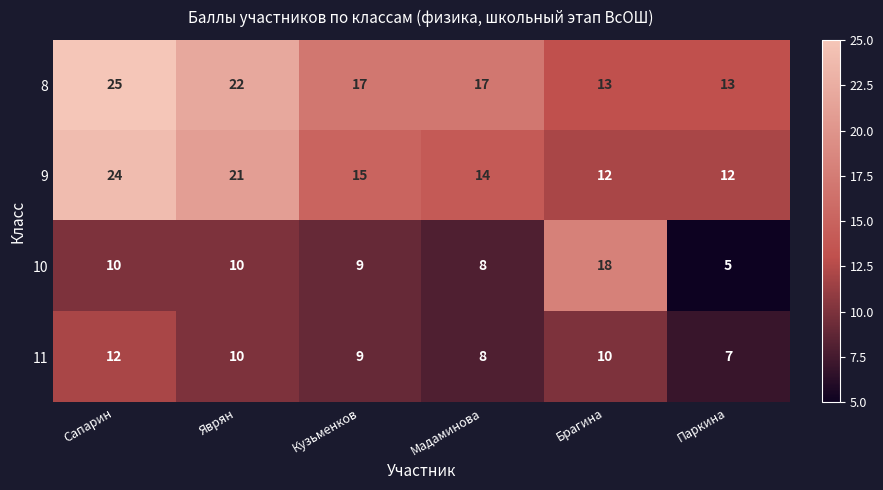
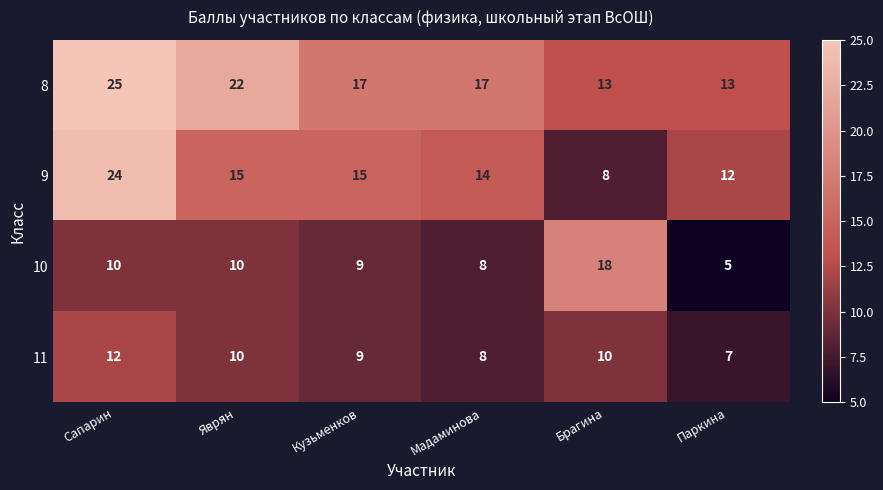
9, Яврян: 21 -> 15
9, Брагина: 12 -> 8
